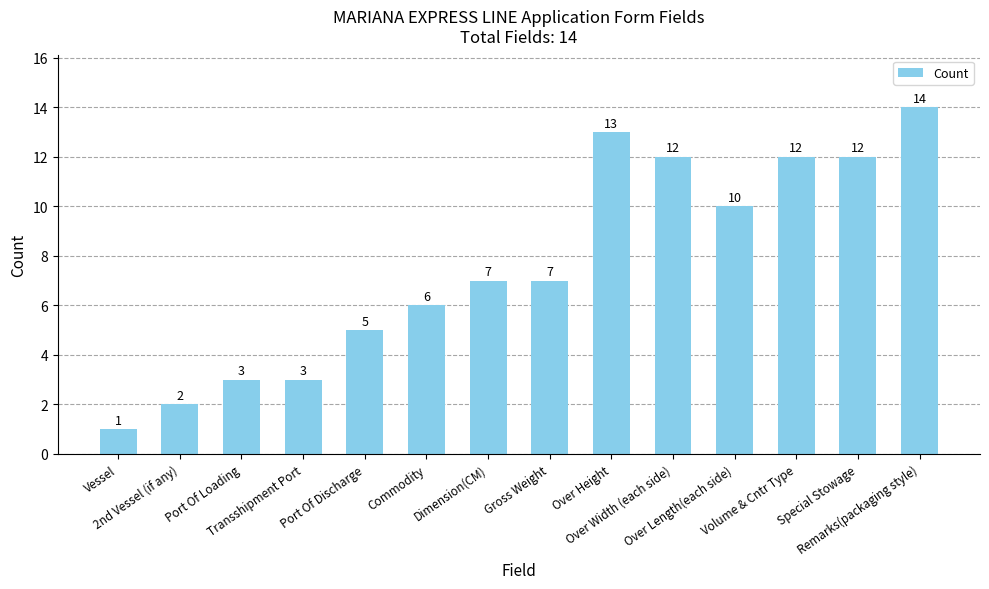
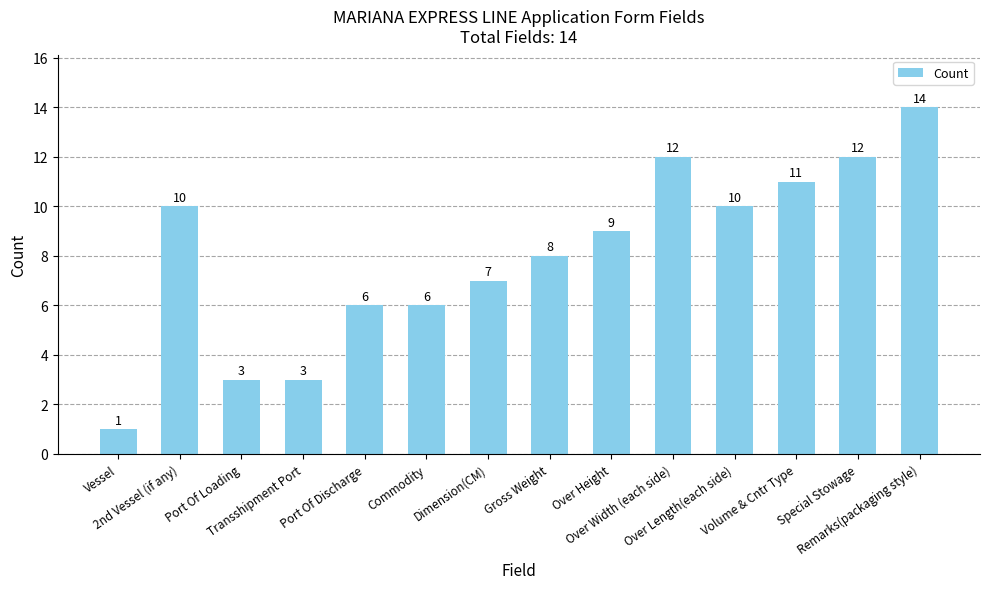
2nd Vessel (if any): 2 -> 10
Port Of Discharge: 5 -> 6
Gross Weight: 7 -> 8
Over Height: 13 -> 9
Volume & Cntr Type: 12 -> 11
